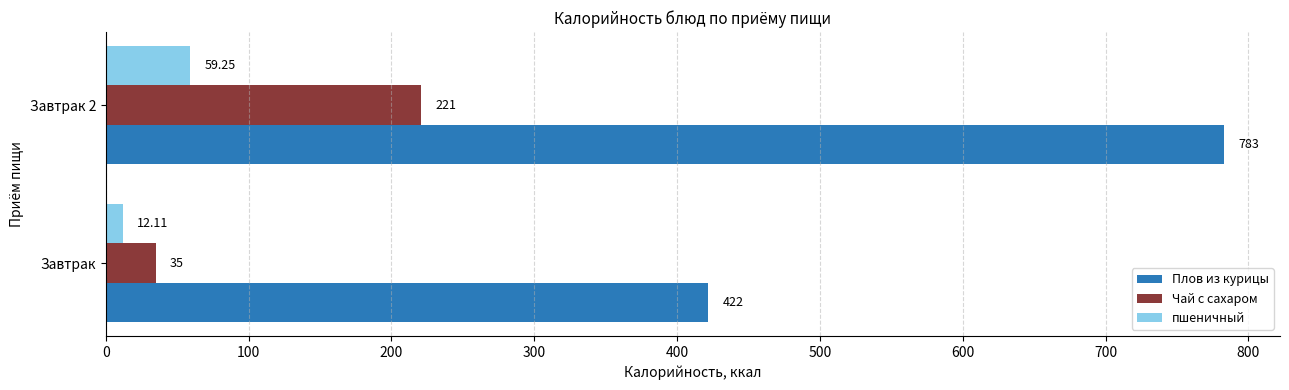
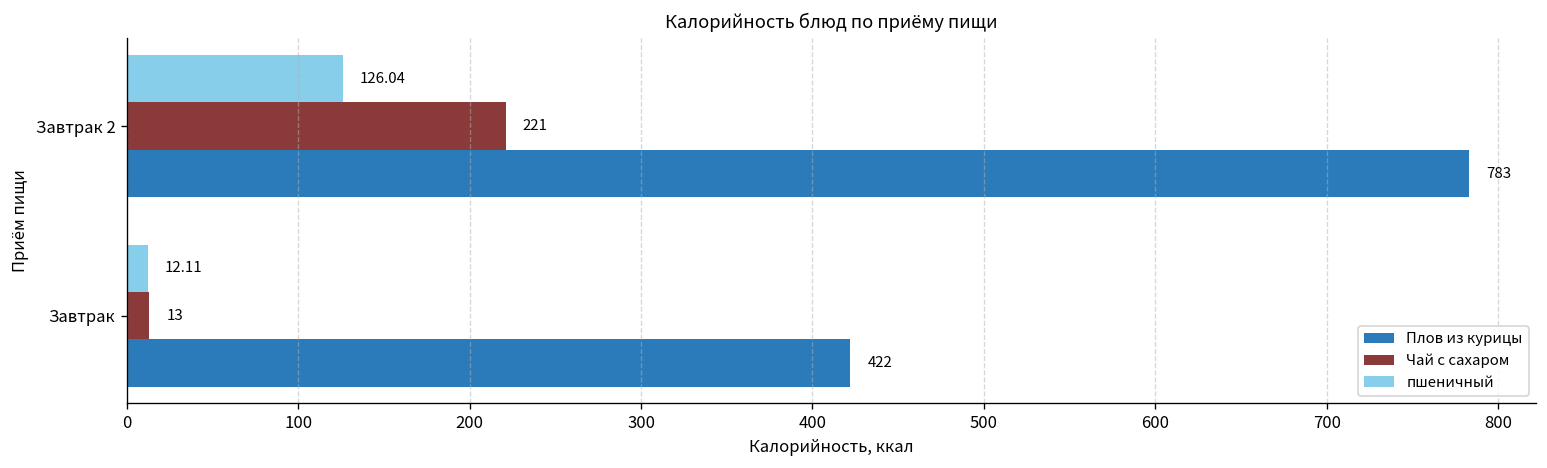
пшеничный, Завтрак 2: 59.25 -> 126.04
Чай с сахаром, Завтрак: 35 -> 13
